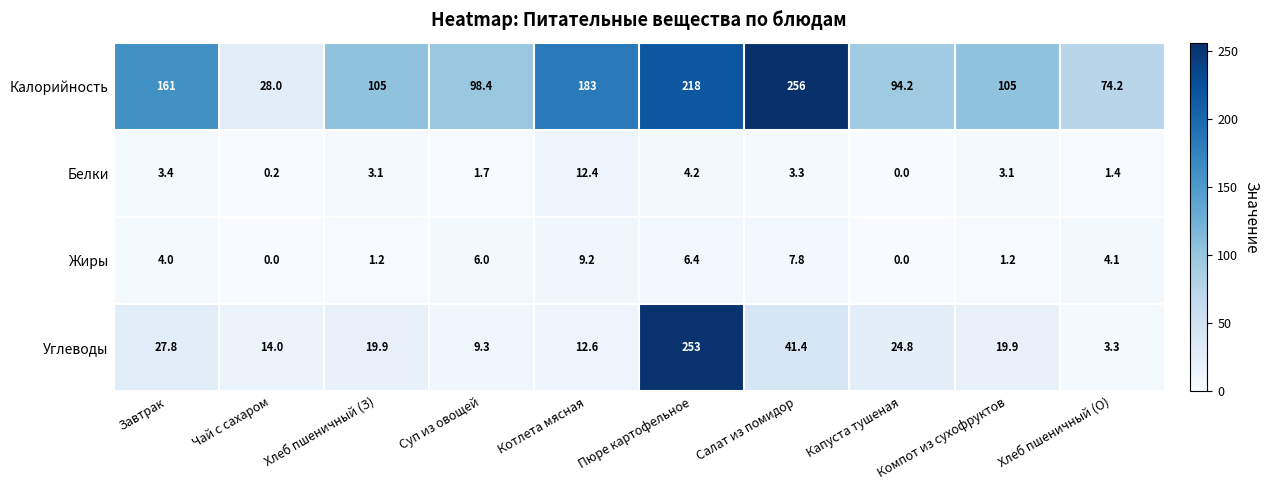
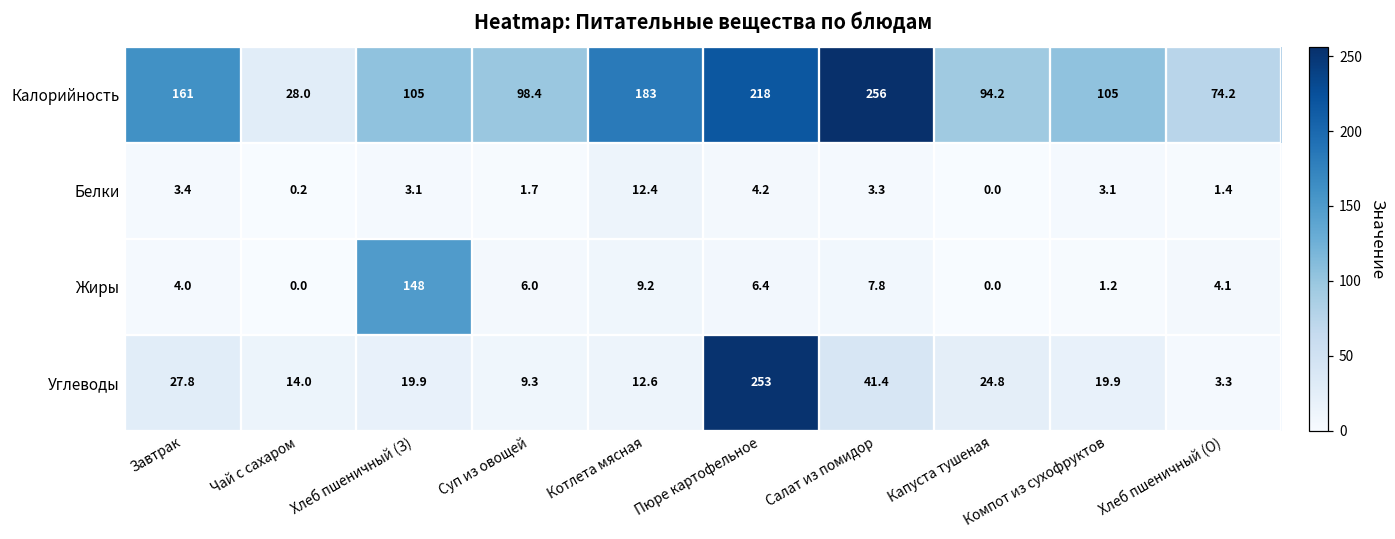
Жиры, Хлеб пшеничный (З): 1.2 -> 148
